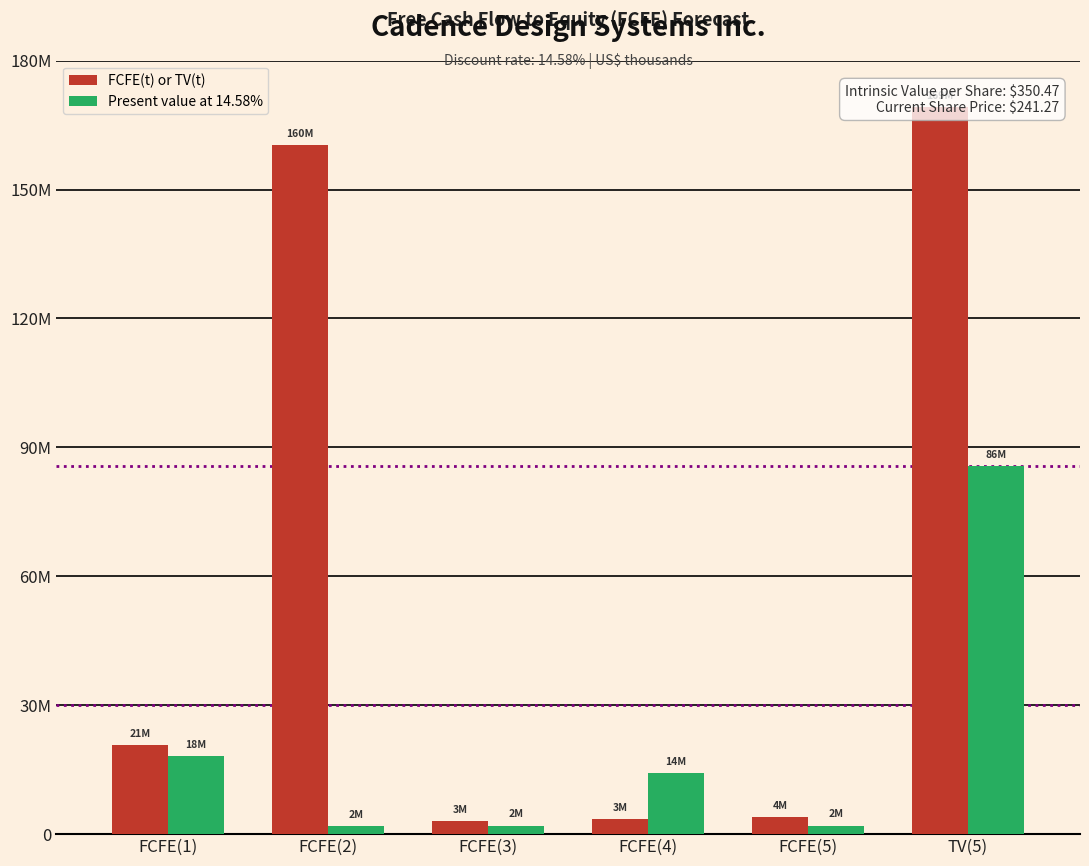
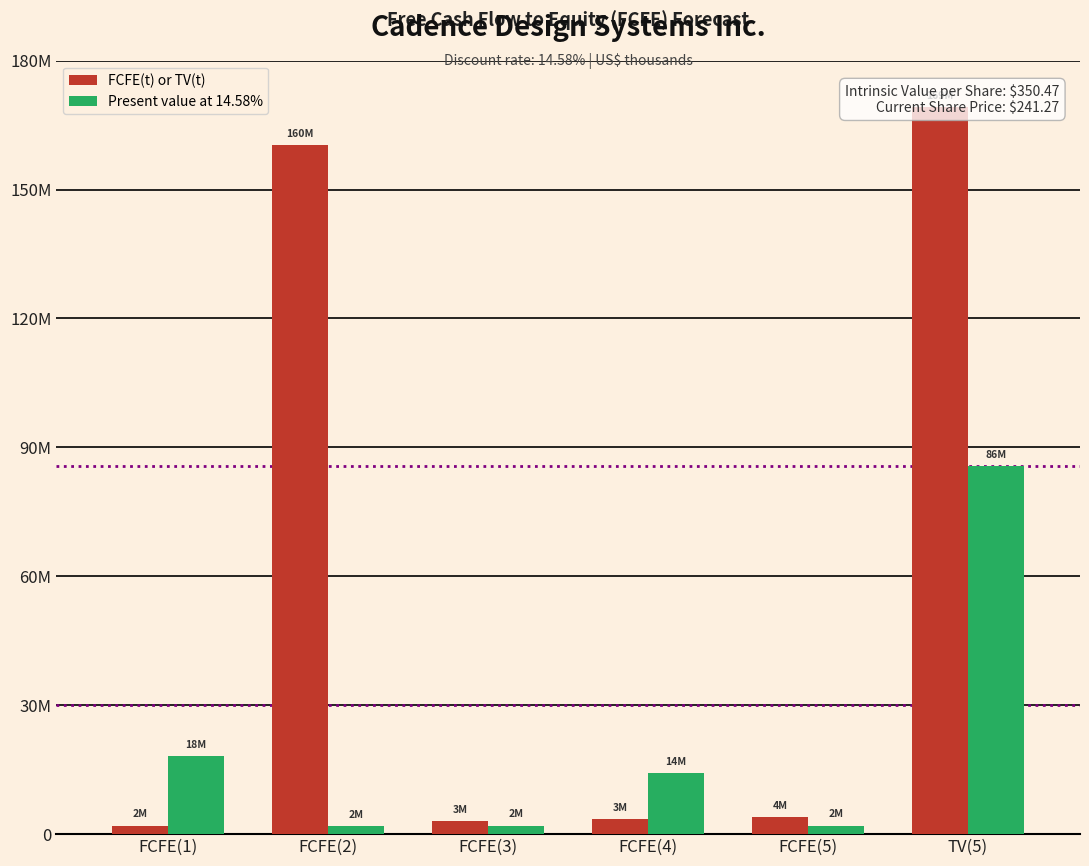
FCFE(t) or TV(t), FCFE(1): 21M -> 2M
